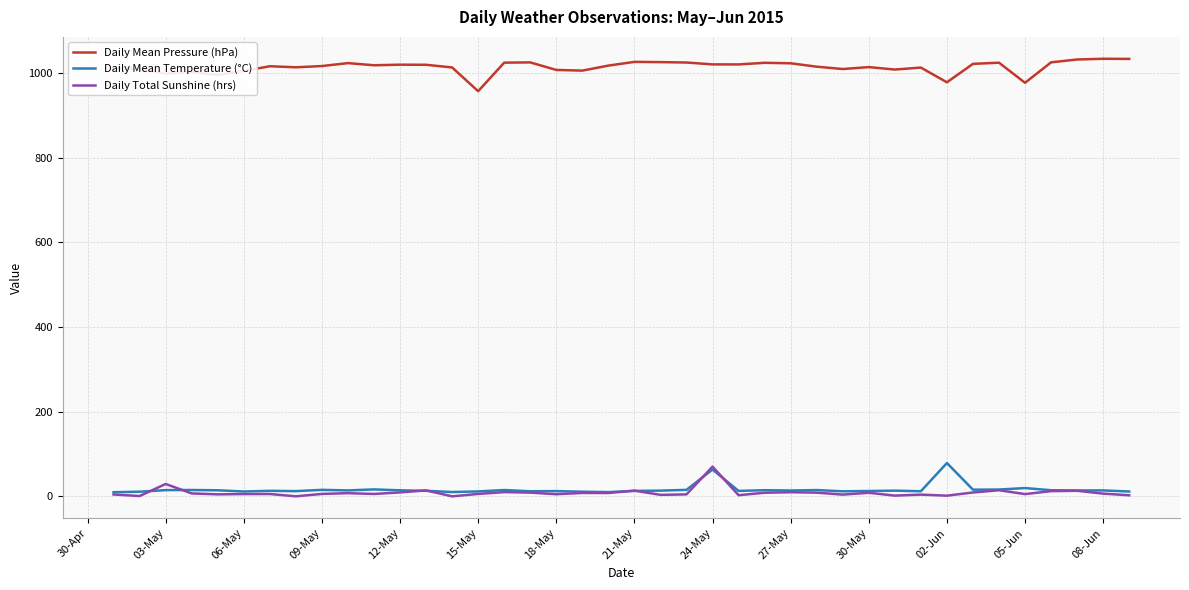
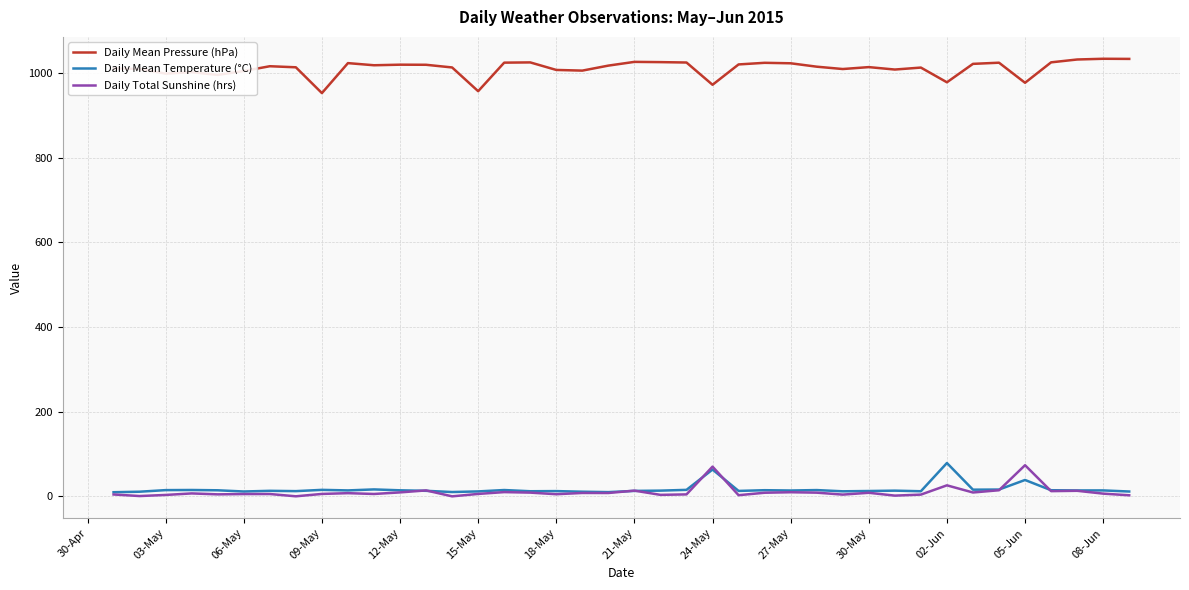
Daily Total Sunshine (hrs), 03-May: 30 -> 0
Daily Mean Pressure (hPa), 09-May: 1020 -> 950
Daily Mean Pressure (hPa), 24-May: 1020 -> 970
Daily Total Sunshine (hrs), 02-Jun: 0 -> 30
Daily Mean Temperature (°C), 05-Jun: 20 -> 40
Daily Total Sunshine (hrs), 05-Jun: 10 -> 70
